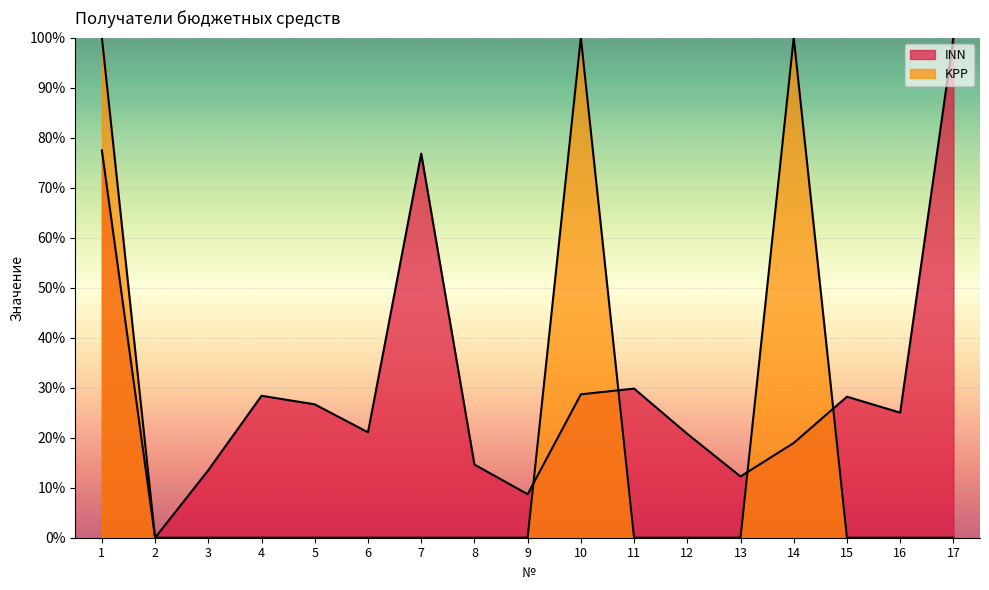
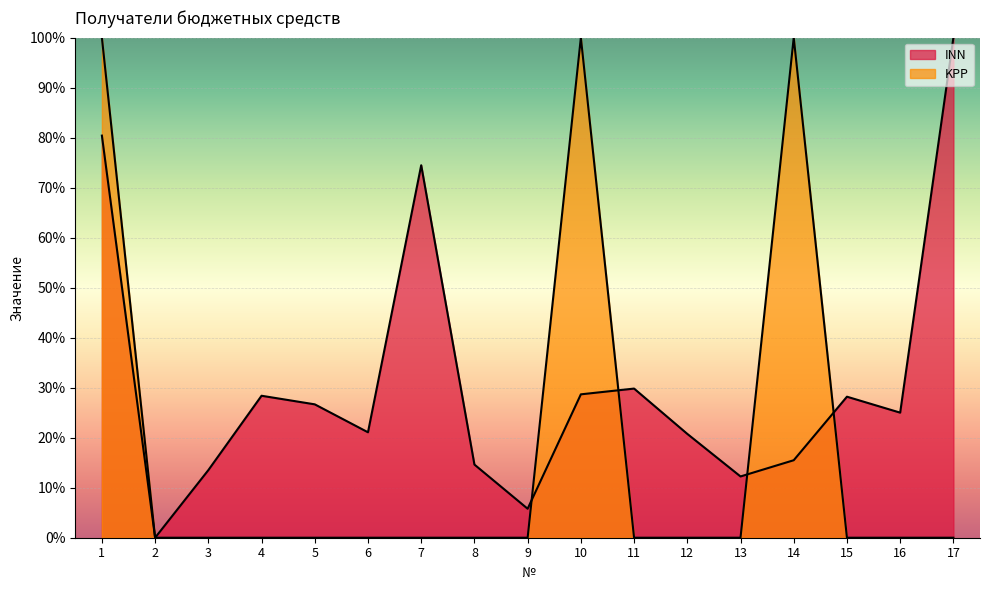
INN, 1: 77% -> 80%
INN, 7: 77% -> 74%
INN, 9: 9% -> 6%
INN, 14: 19% -> 15%
